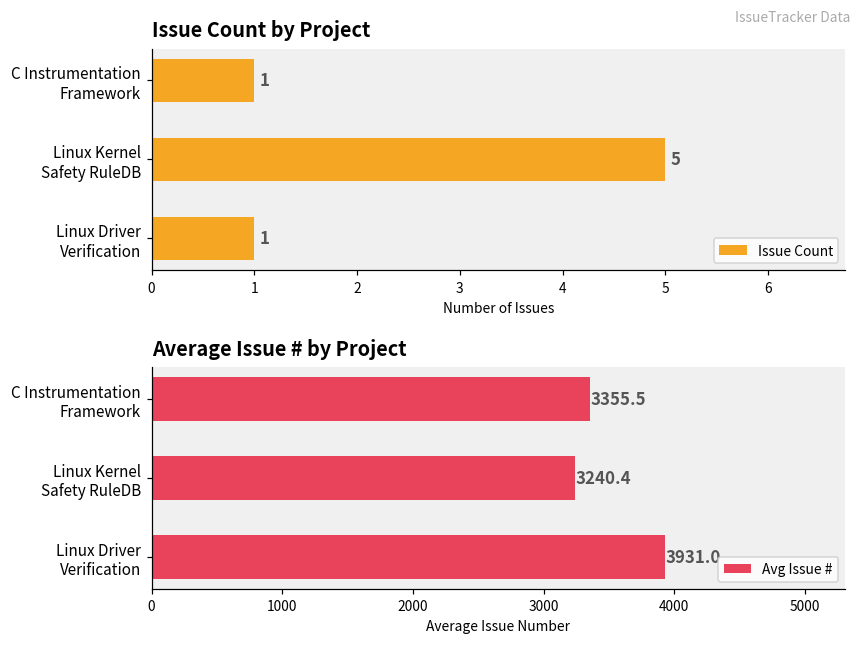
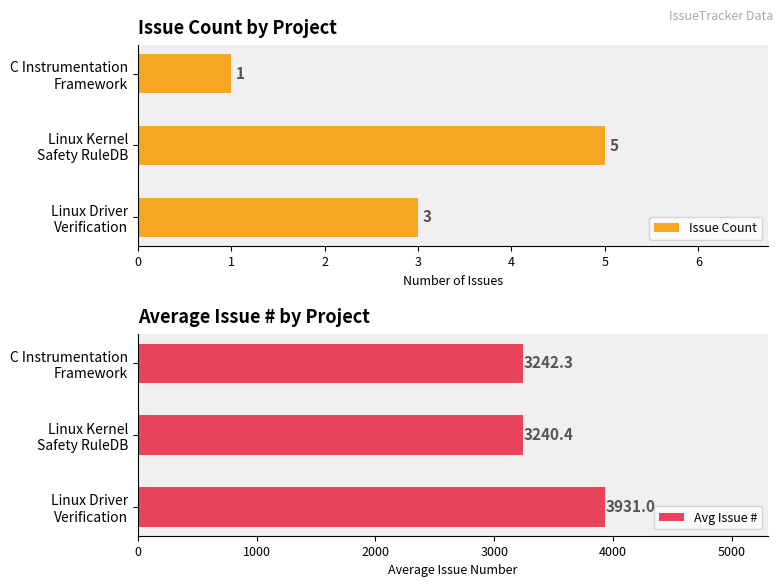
Issue Count by Project, Linux Driver Verification: 1 -> 3
Average Issue # by Project, C Instrumentation Framework: 3355.5 -> 3242.3
